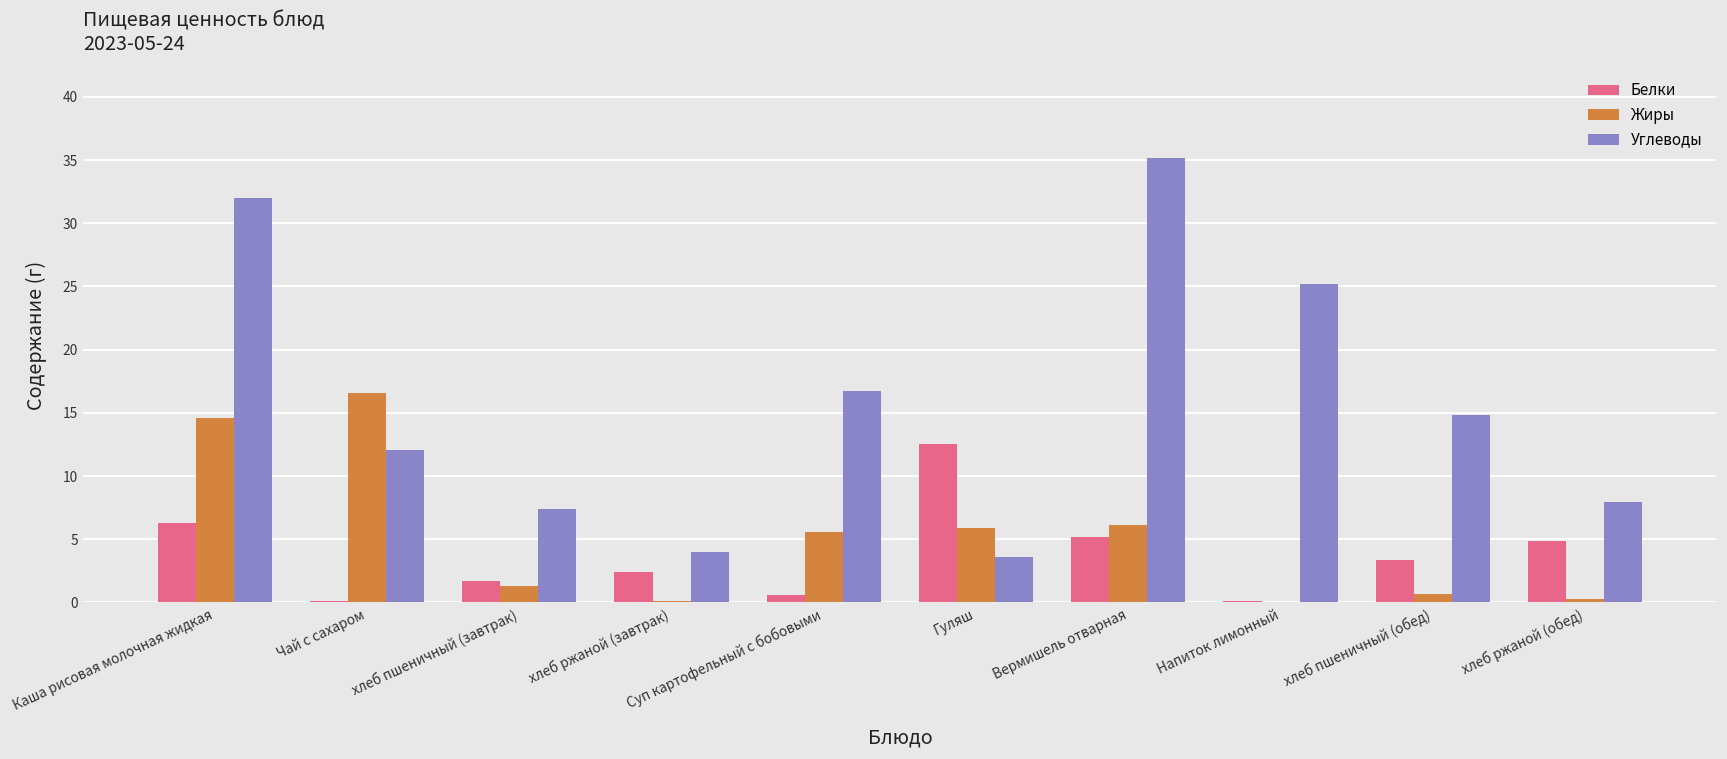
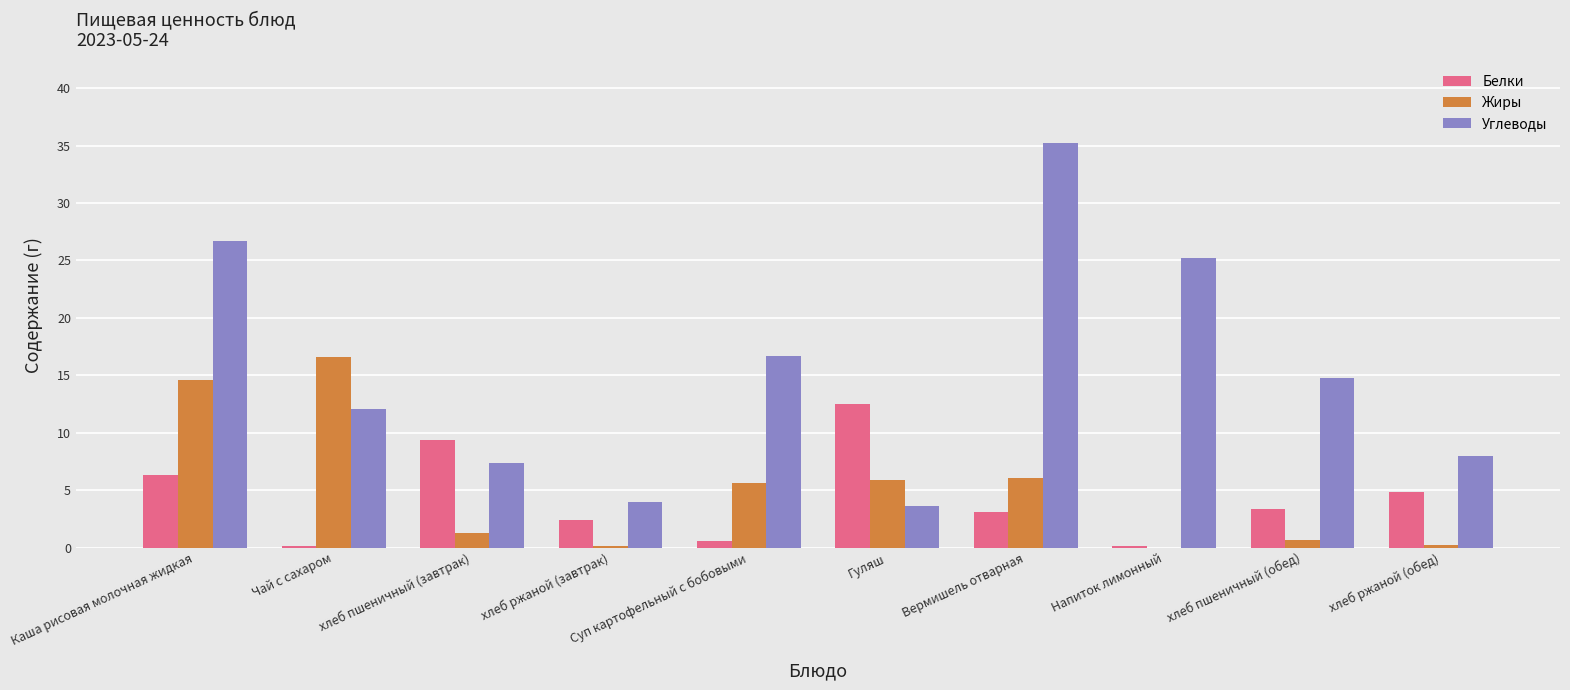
Углеводы, Каша рисовая молочная жидкая: 32.0 -> 26.7
Белки, хлеб пшеничный (завтрак): 1.7 -> 9.4
Белки, Вермишель отварная: 5.2 -> 3.1
